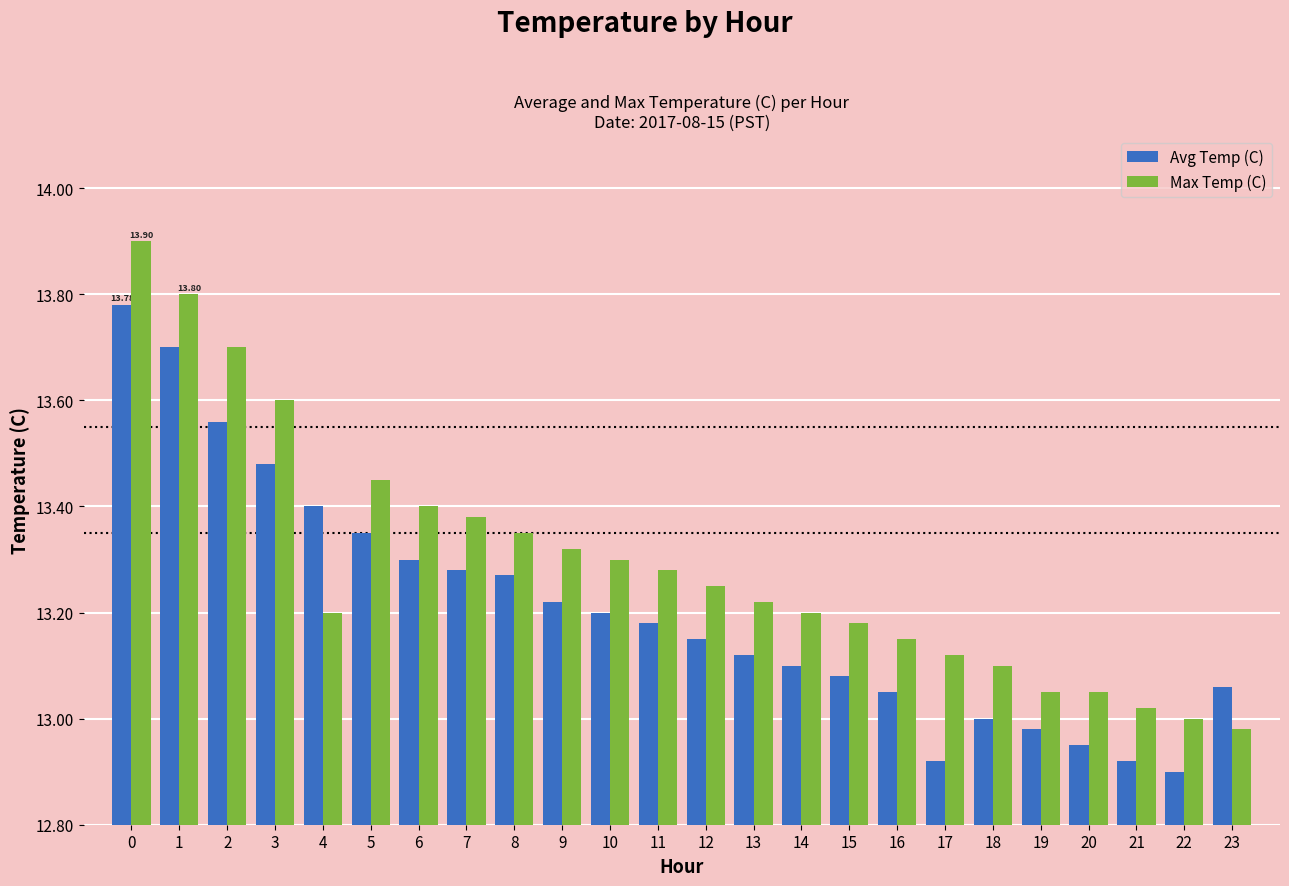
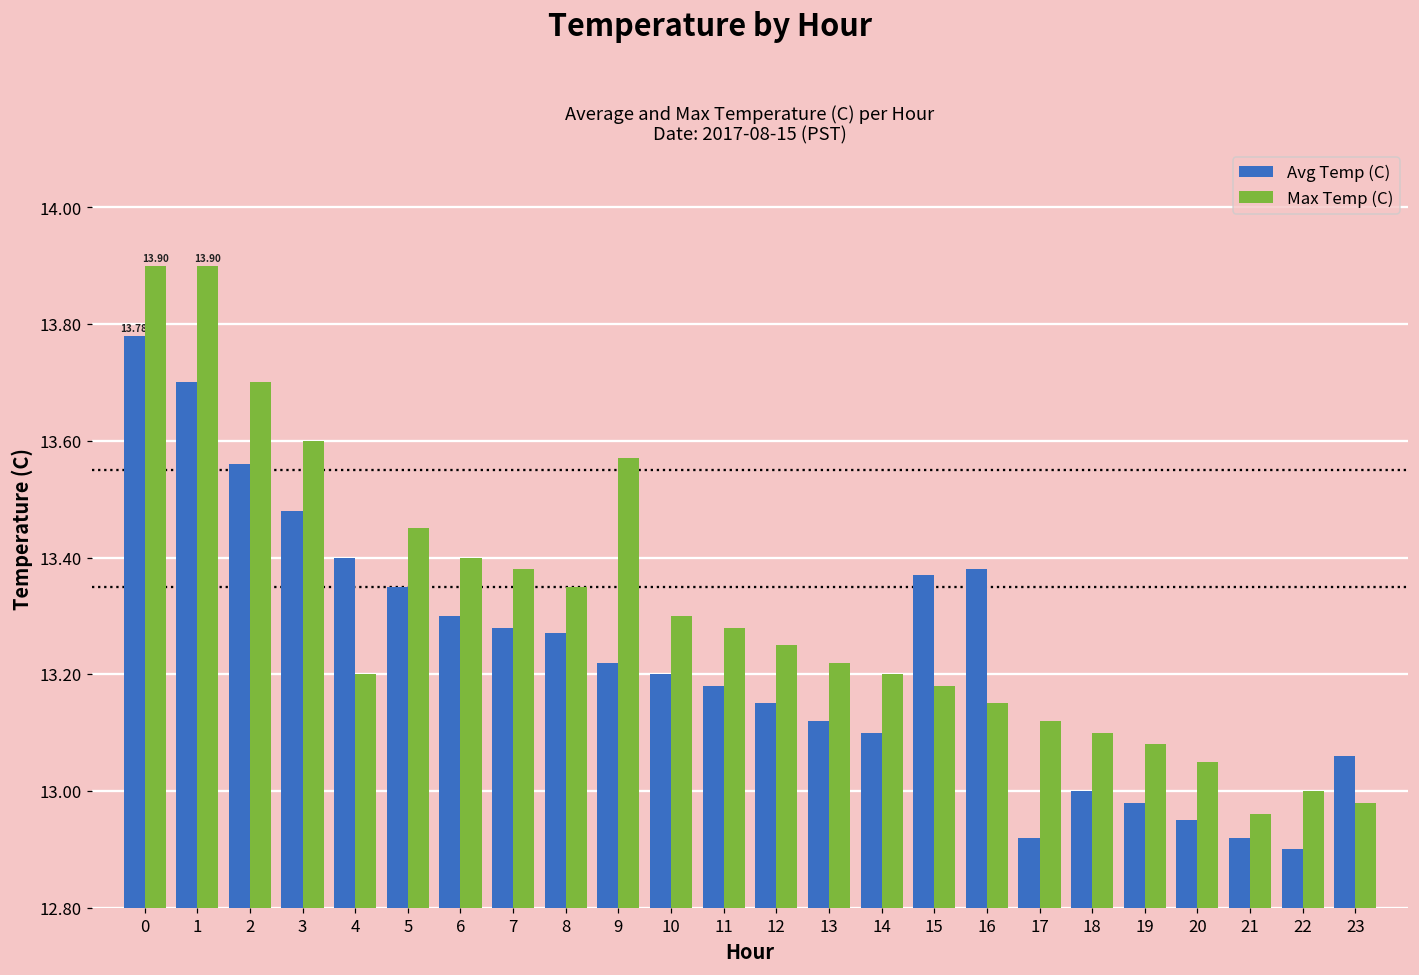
Max Temp (C), 1: 13.80 -> 13.90
Max Temp (C), 9: 13.32 -> 13.57
Avg Temp (C), 15: 13.08 -> 13.37
Avg Temp (C), 16: 13.05 -> 13.38
Max Temp (C), 19: 13.05 -> 13.08
Max Temp (C), 21: 13.02 -> 12.96
